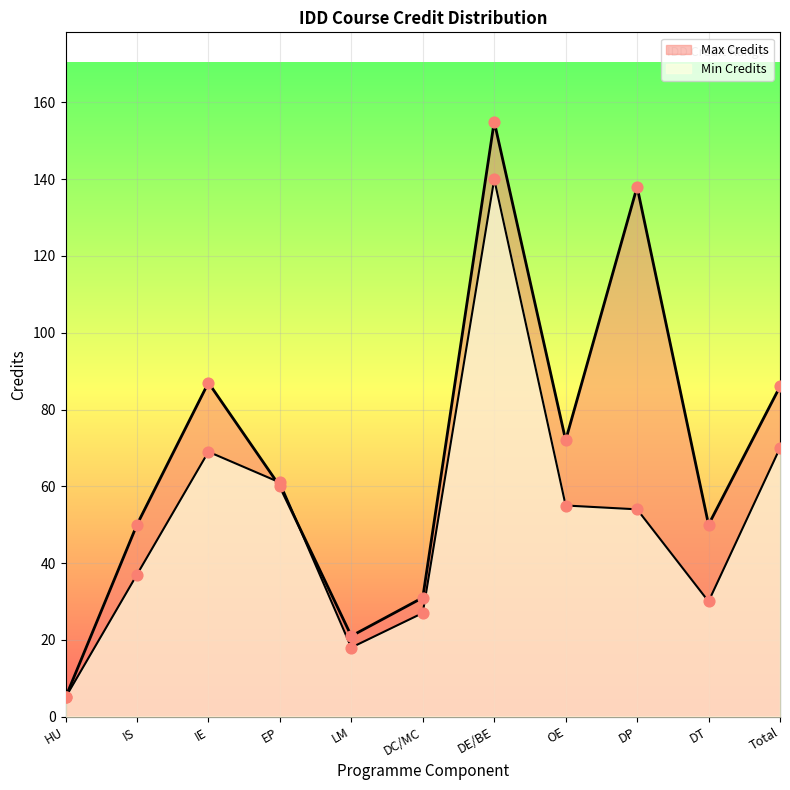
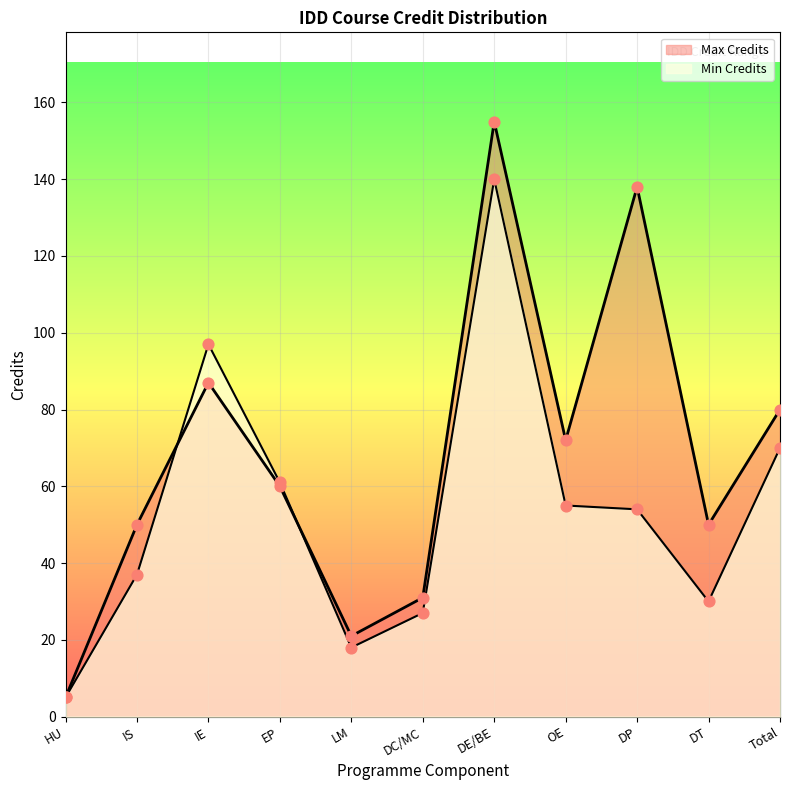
Min Credits, IE: 69 -> 97
Max Credits, Total: 86 -> 80
